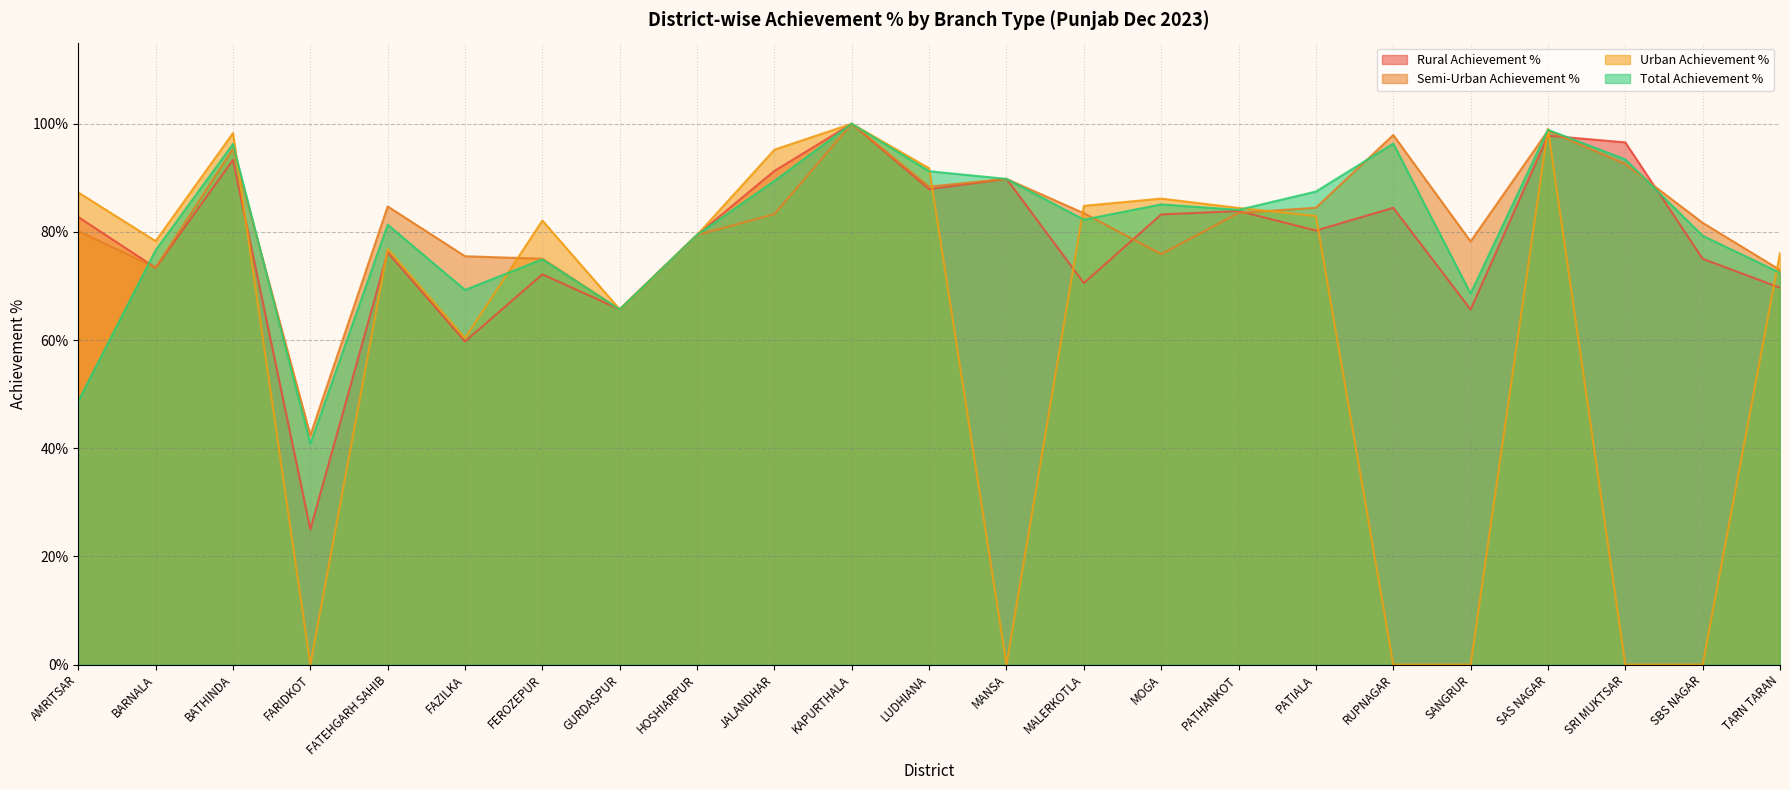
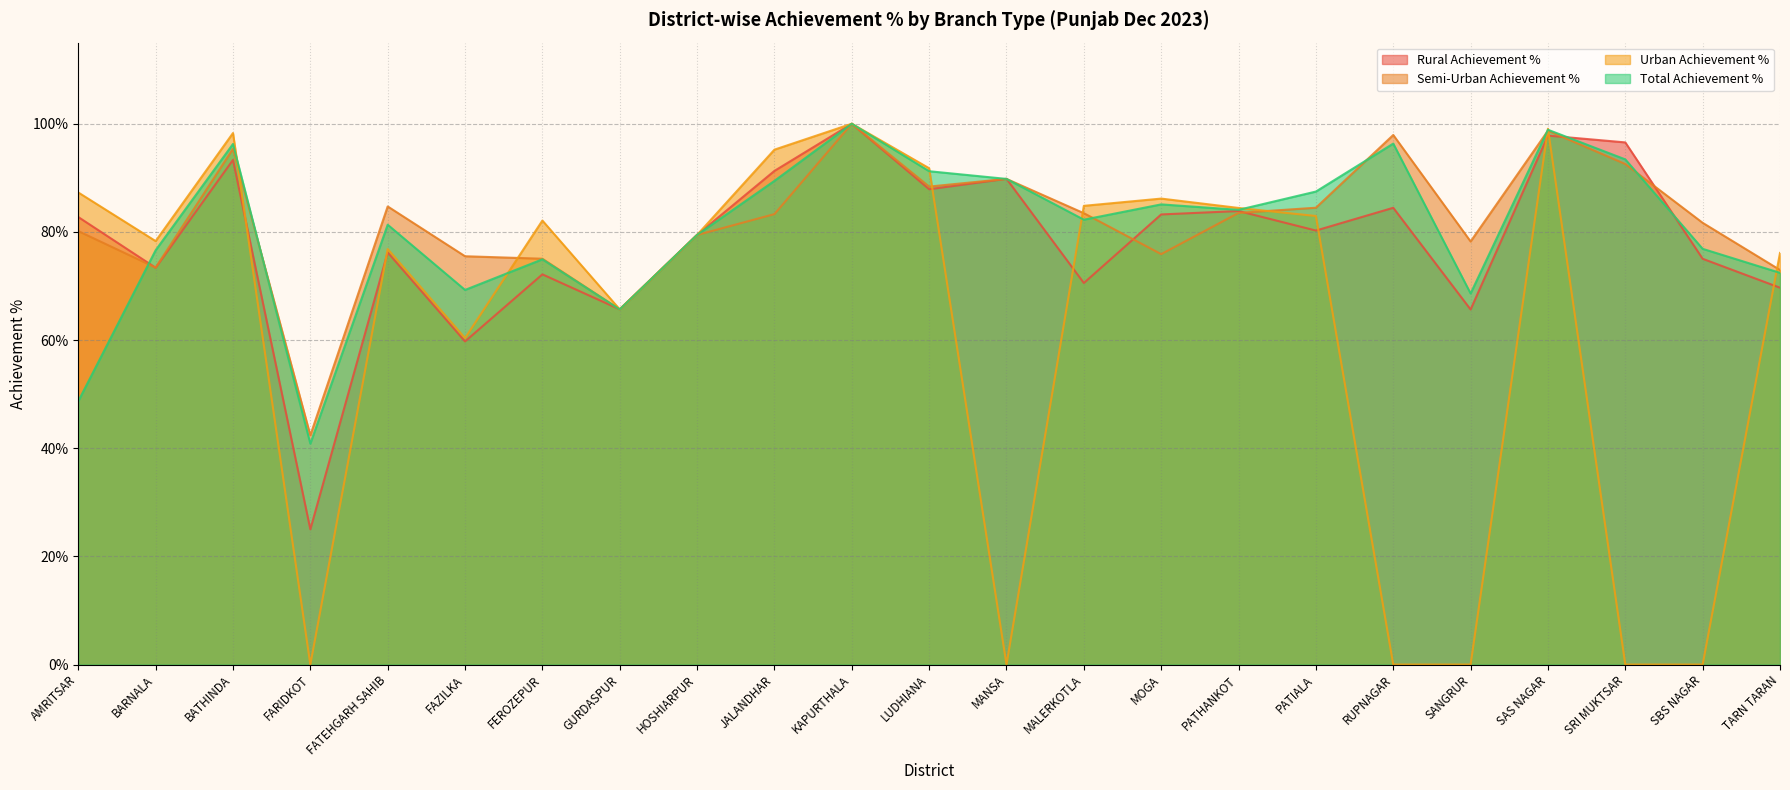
Total Achievement %, SBS NAGAR: 79% -> 77%
